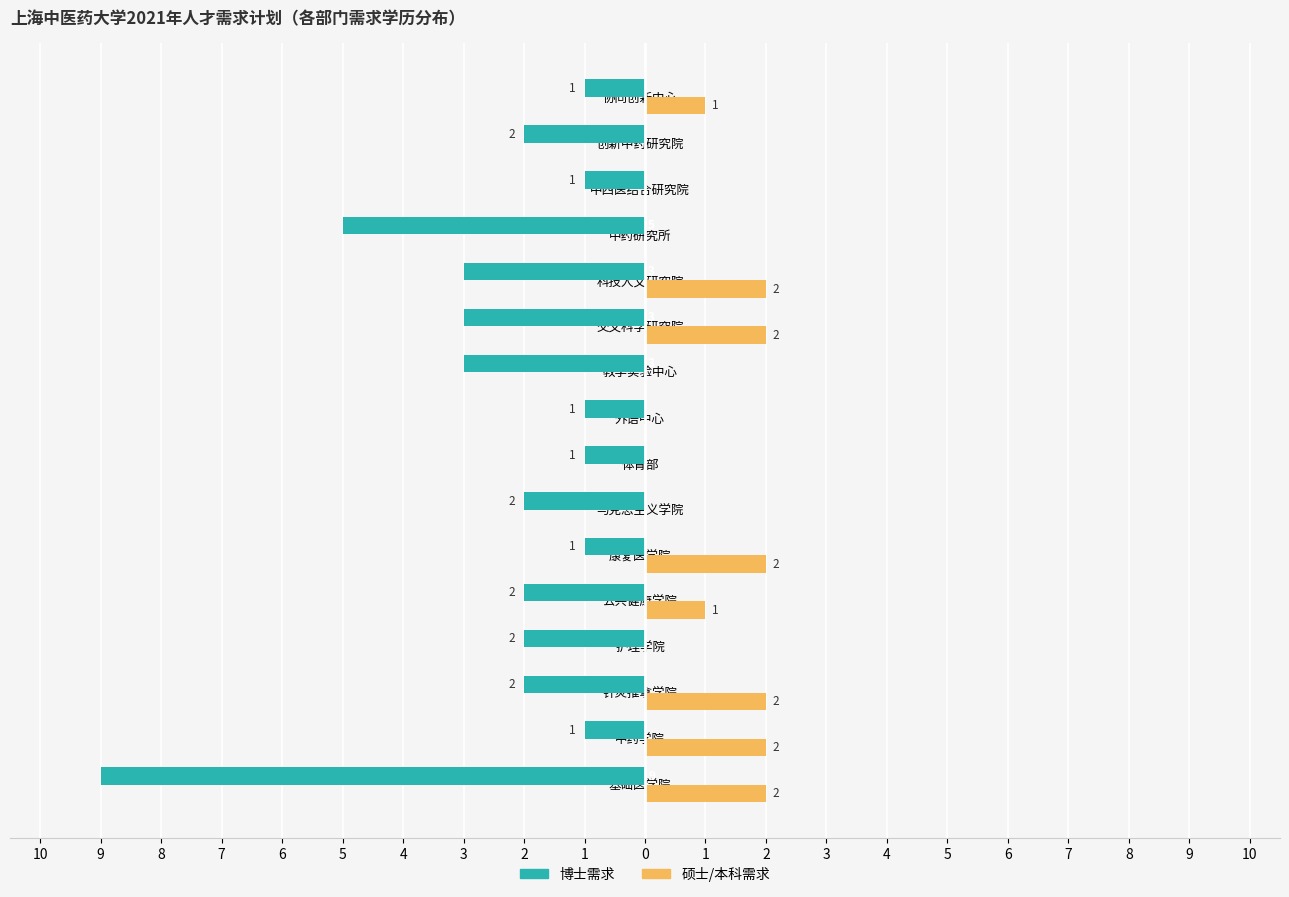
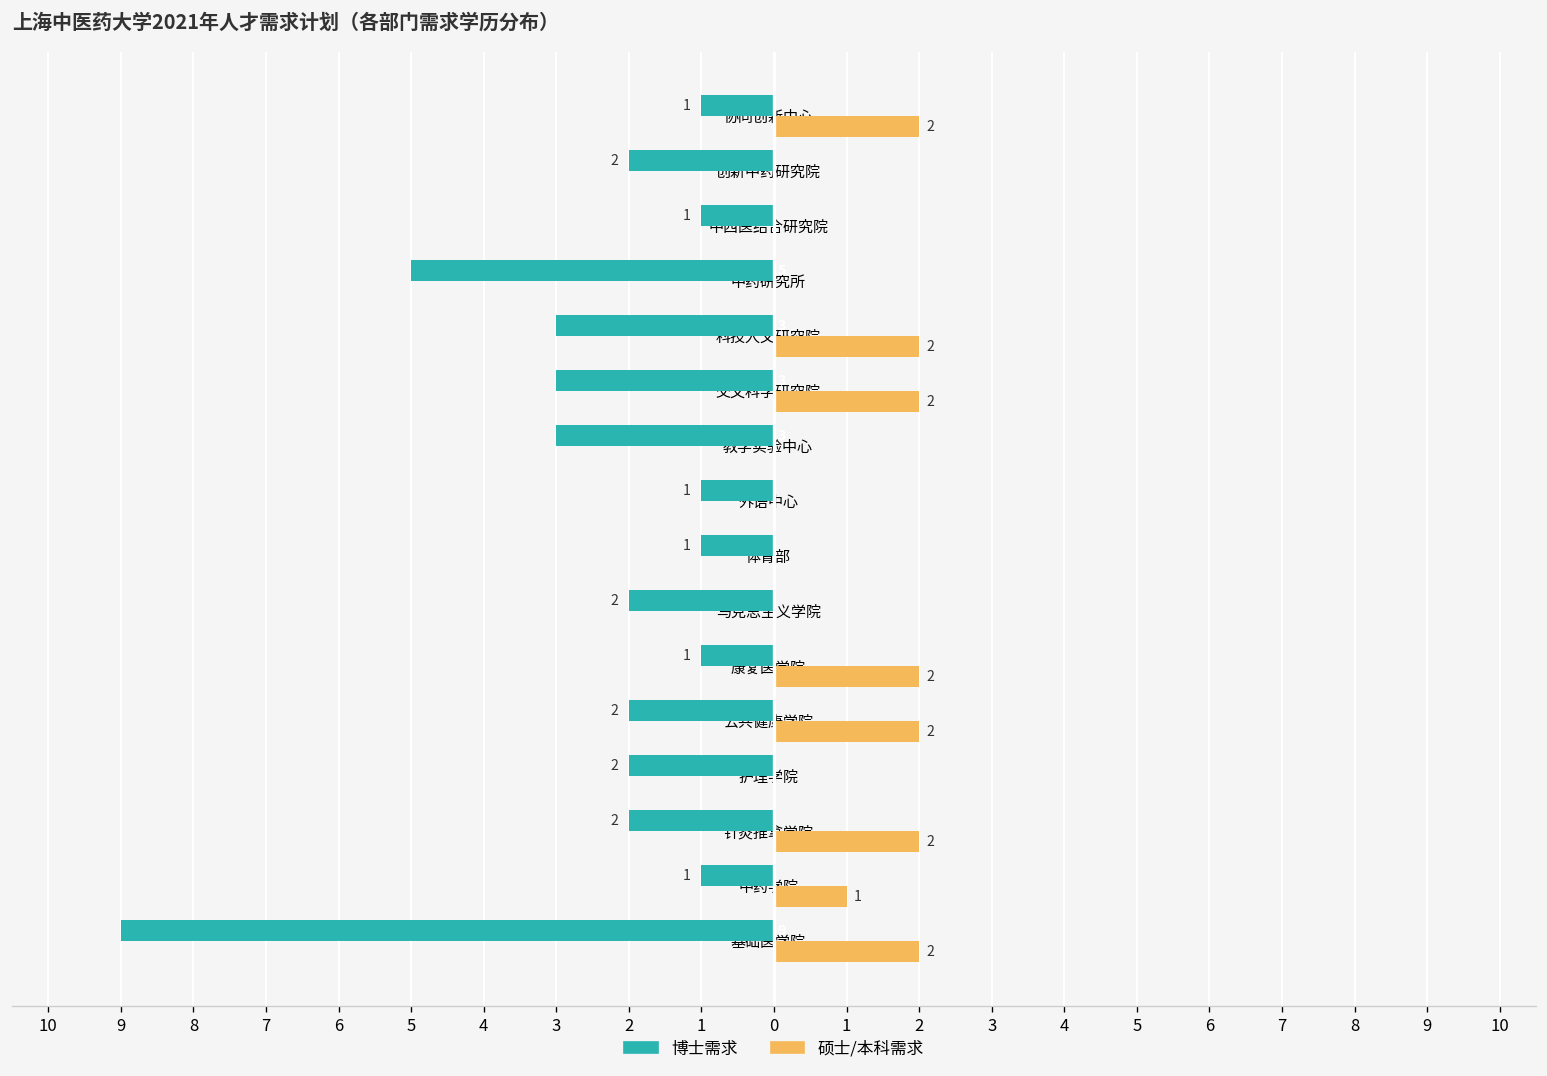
硕士/本科需求, 协同创新中心: 1 -> 2
硕士/本科需求, 公共健康学院: 1 -> 2
硕士/本科需求, 中药学院: 2 -> 1
